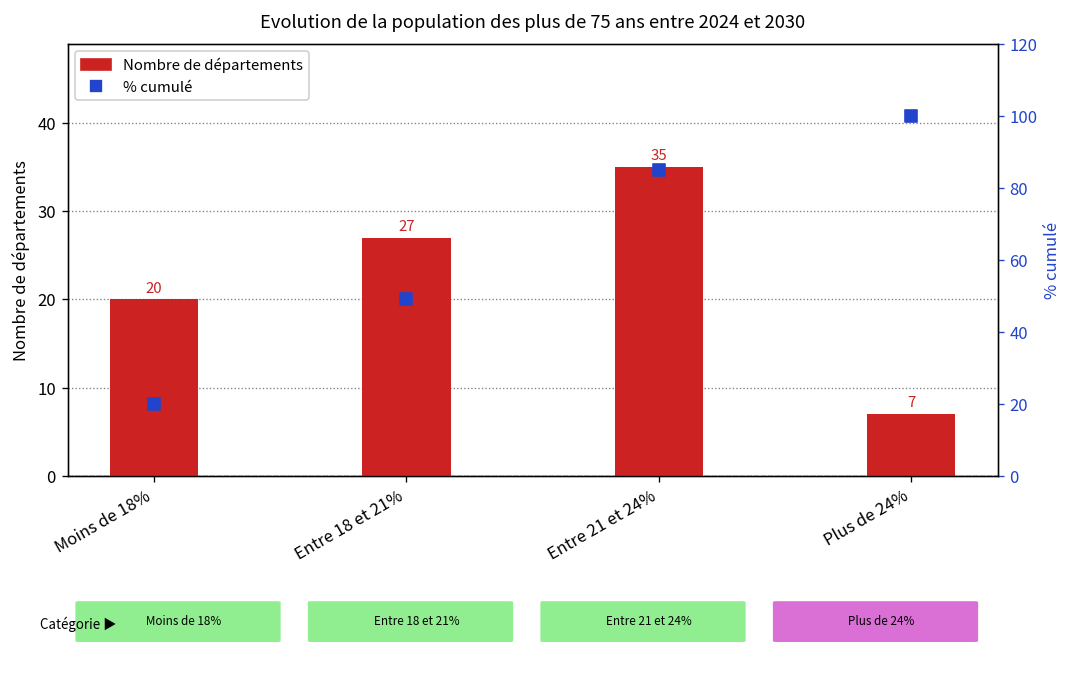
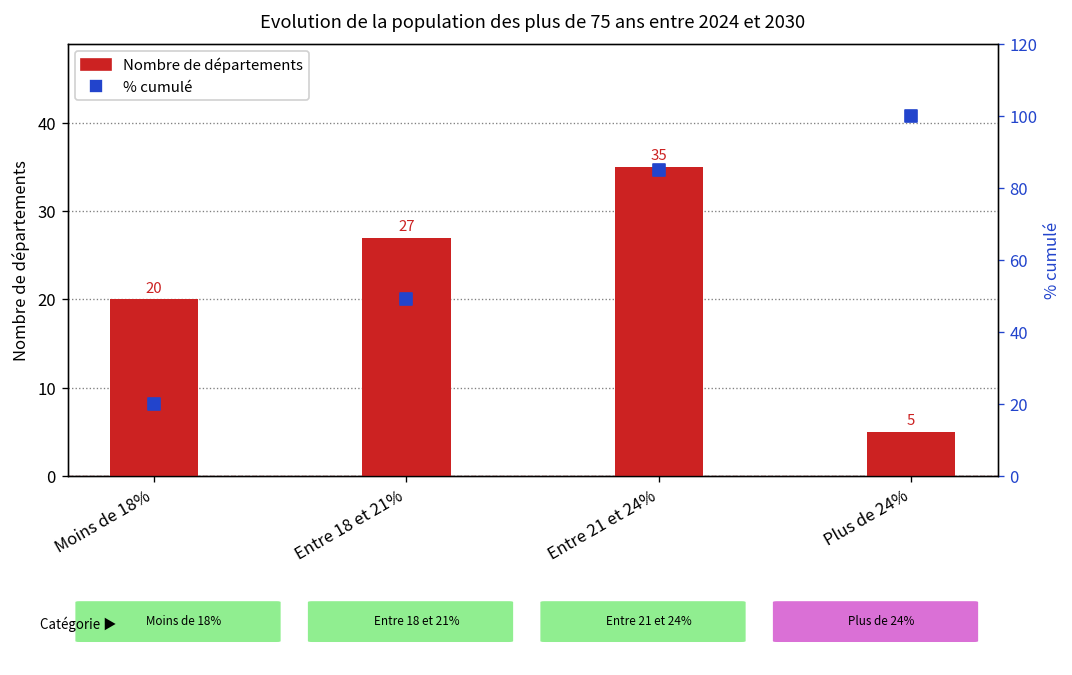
Nombre de départements, Plus de 24%: 7 -> 5
